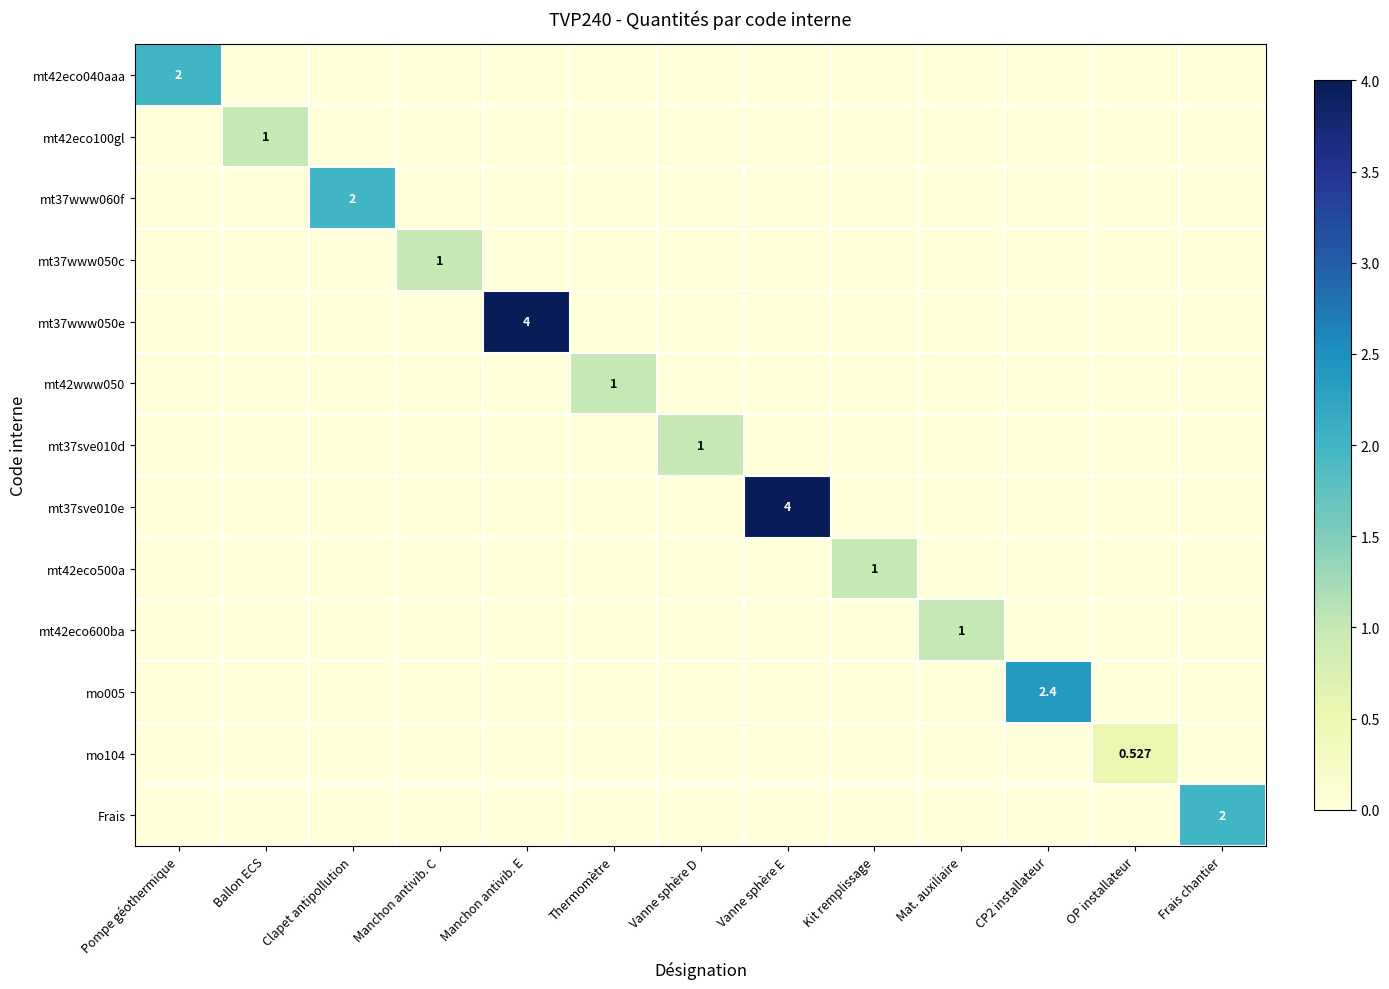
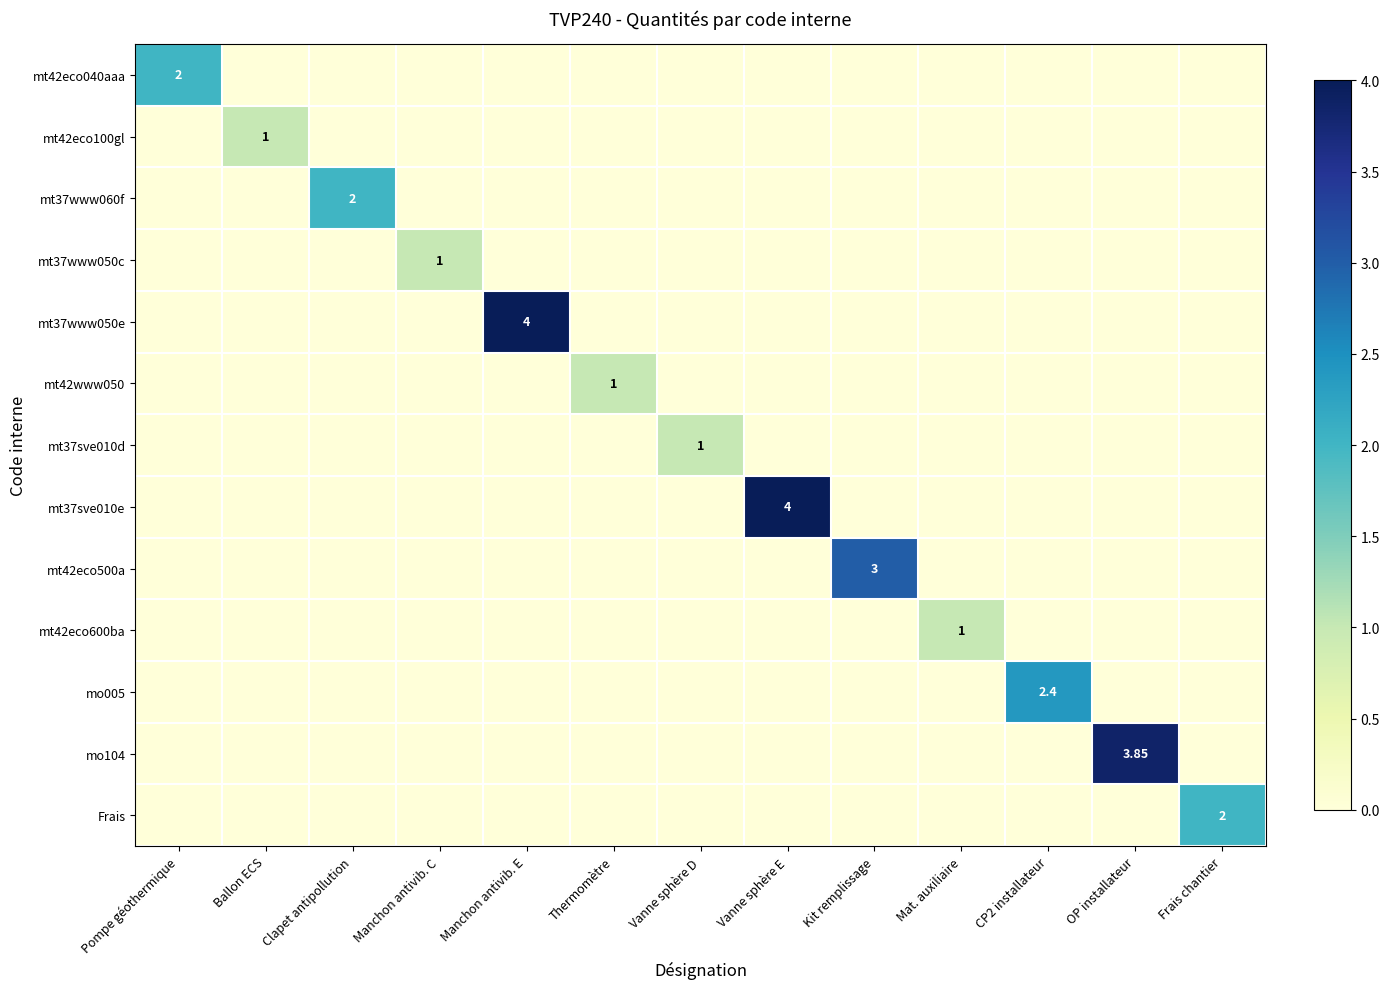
mt42eco500a, Kit remplissage: 1 -> 3
mo104, OP installateur: 0.527 -> 3.85
